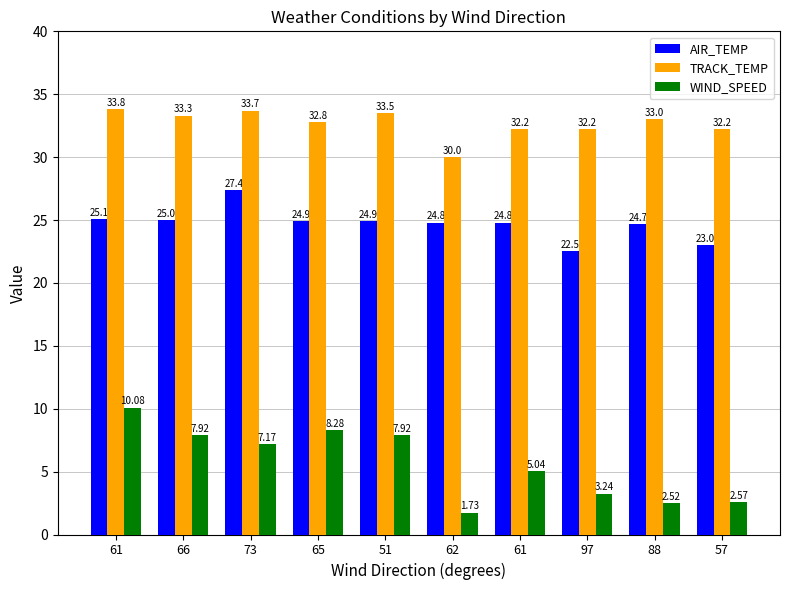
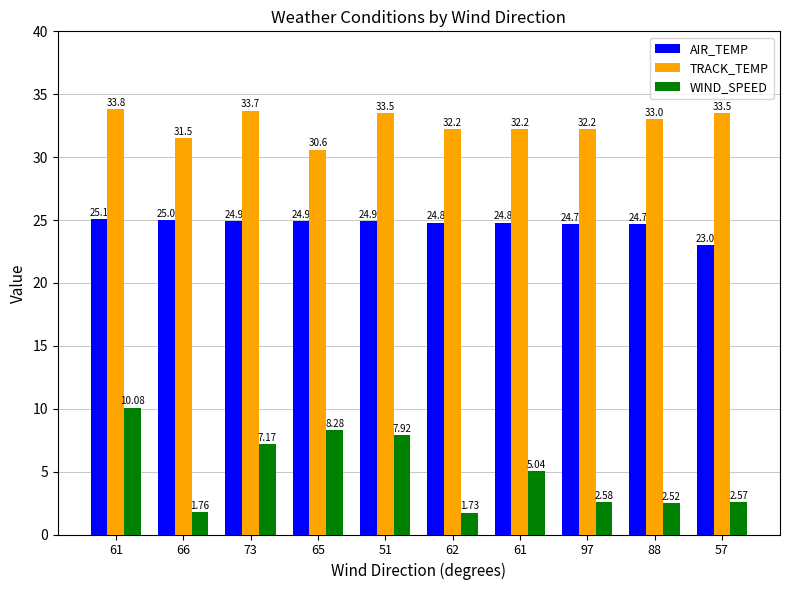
TRACK_TEMP, 66: 33.3 -> 31.5
WIND_SPEED, 66: 7.92 -> 1.76
AIR_TEMP, 73: 27.4 -> 24.9
TRACK_TEMP, 65: 32.8 -> 30.6
TRACK_TEMP, 62: 30.0 -> 32.2
AIR_TEMP, 97: 22.5 -> 24.7
WIND_SPEED, 97: 3.24 -> 2.58
TRACK_TEMP, 57: 32.2 -> 33.5
